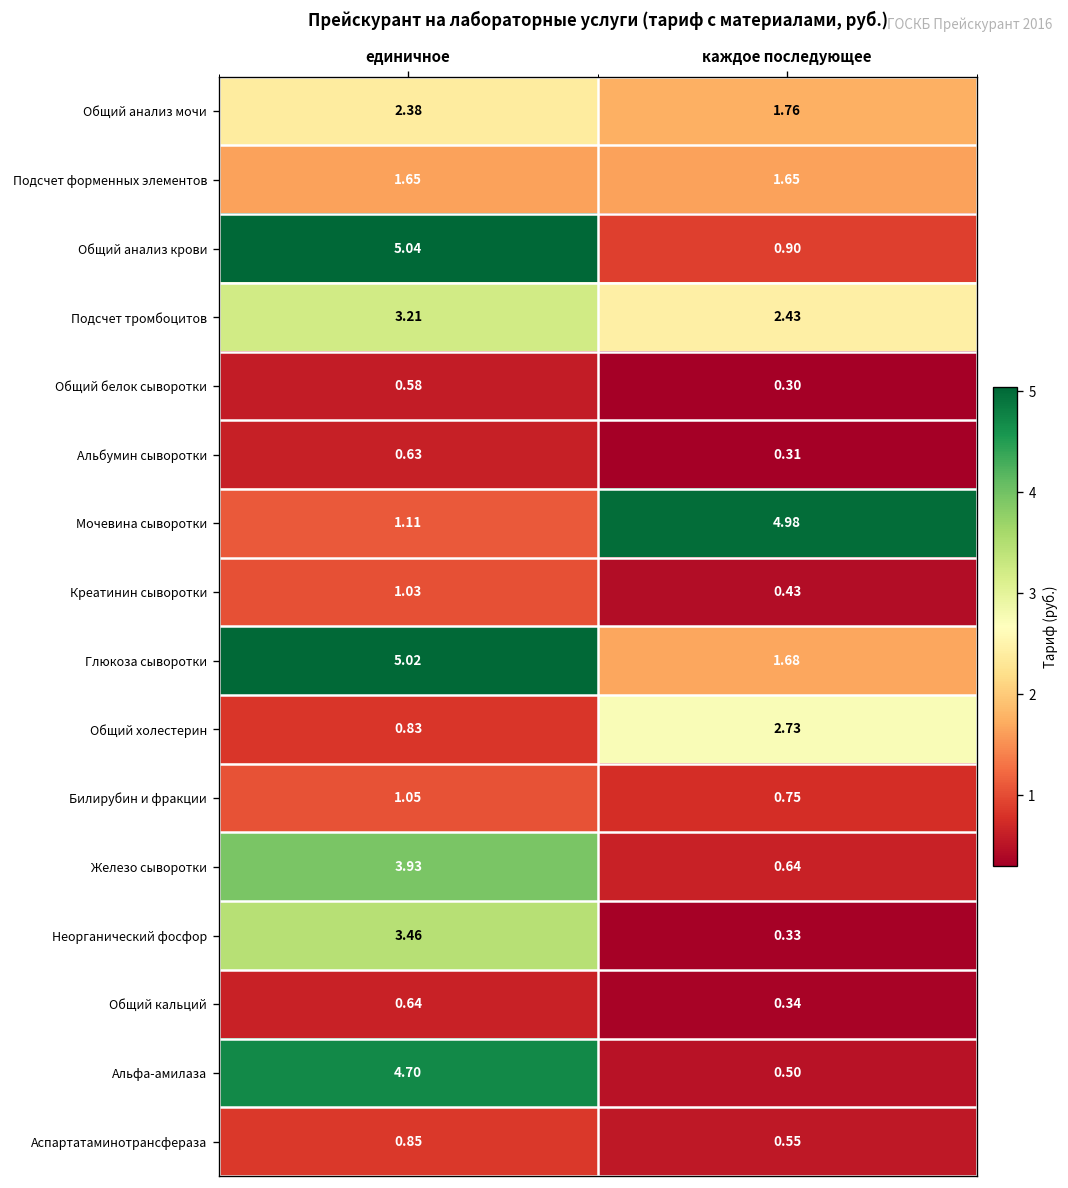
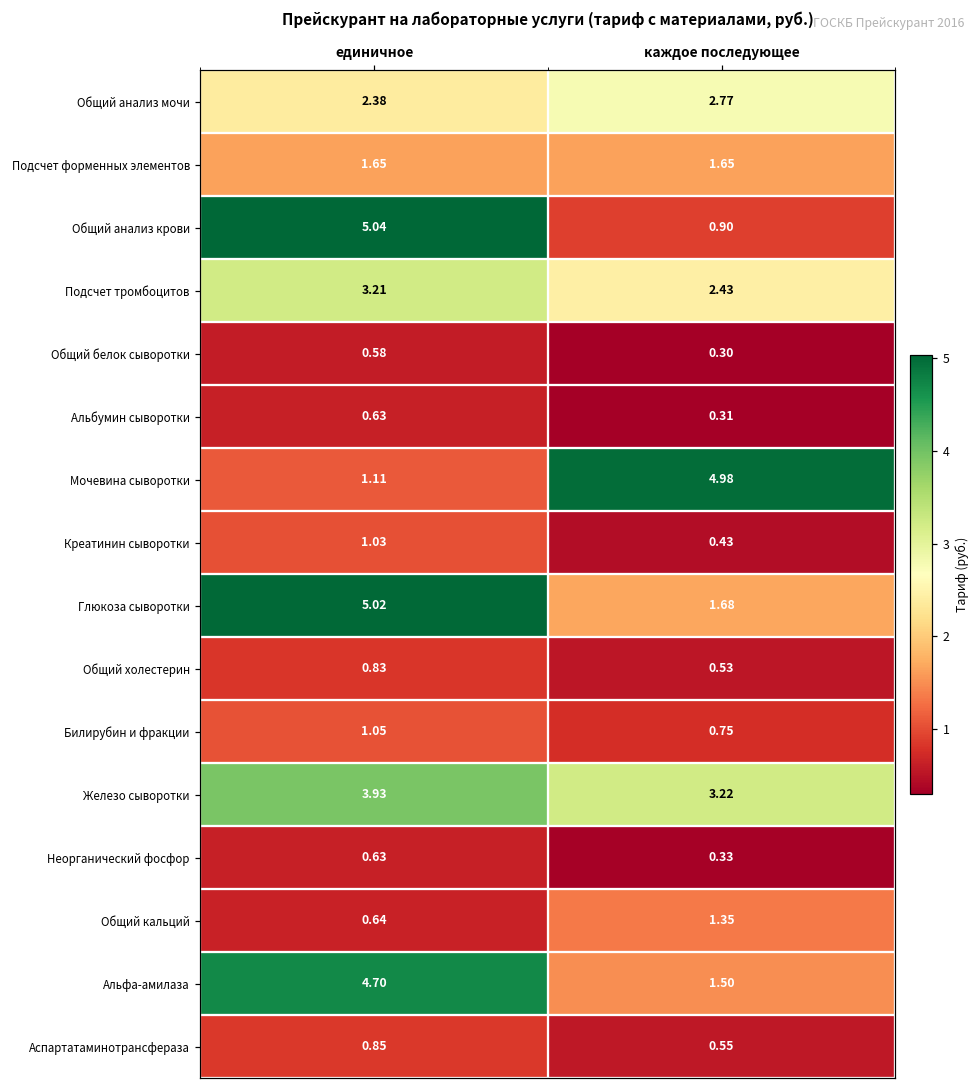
Общий анализ мочи, каждое последующее: 1.76 -> 2.77
Общий холестерин, каждое последующее: 2.73 -> 0.53
Железо сыворотки, каждое последующее: 0.64 -> 3.22
Неорганический фосфор, единичное: 3.46 -> 0.63
Общий кальций, каждое последующее: 0.34 -> 1.35
Альфа-амилаза, каждое последующее: 0.50 -> 1.50
